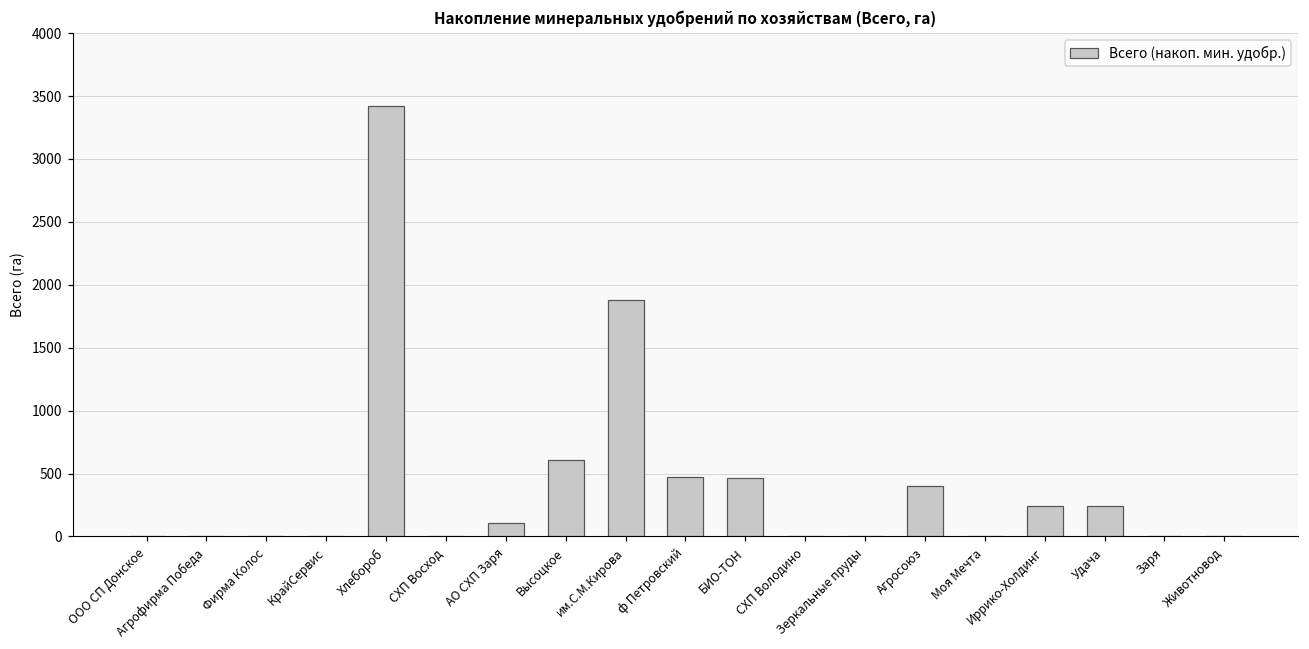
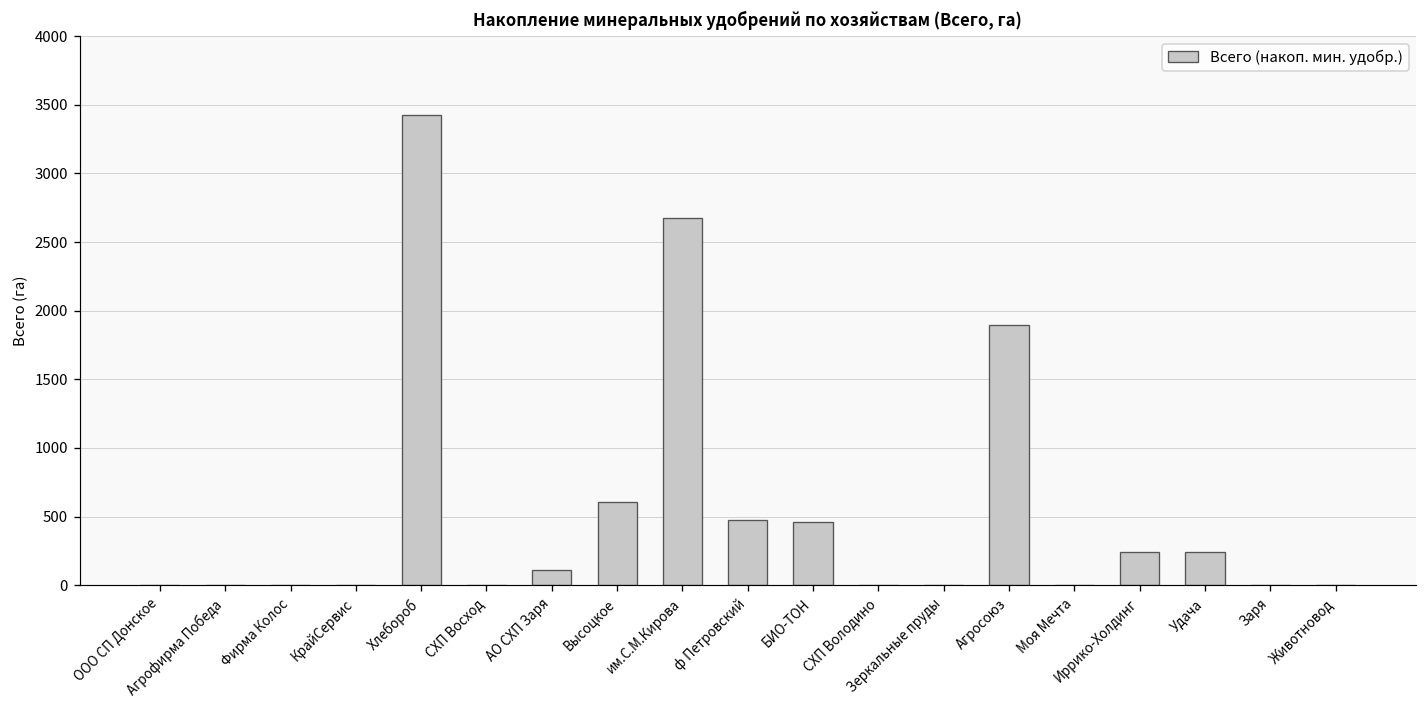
им.С.М.Кирова: 1880 -> 2680
Агросоюз: 400 -> 1890
